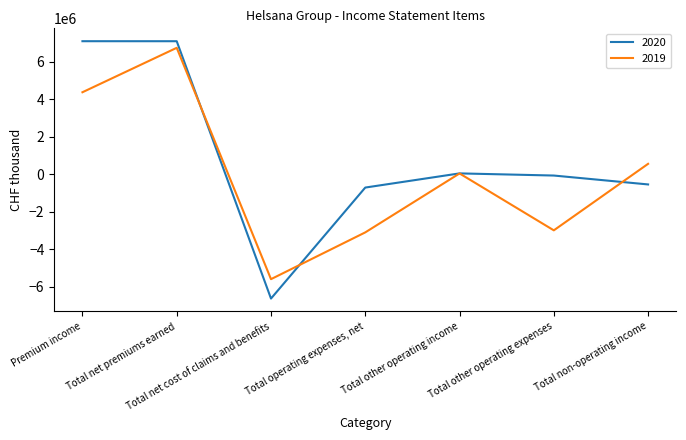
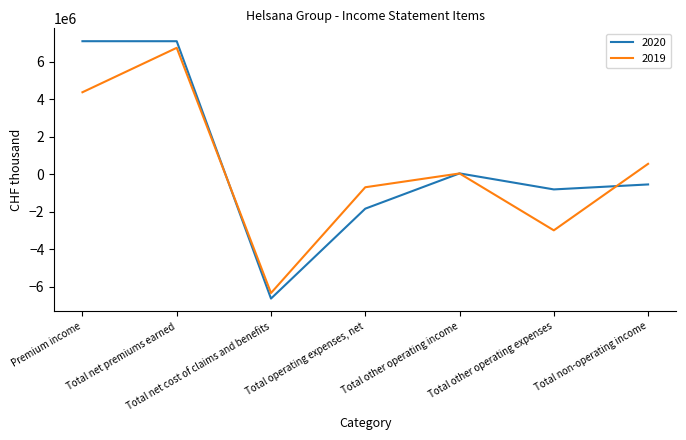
2019, Total net cost of claims and benefits: -5600000 -> -6300000
2020, Total operating expenses, net: -700000 -> -1800000
2019, Total operating expenses, net: -3100000 -> -700000
2020, Total other operating expenses: -100000 -> -800000
